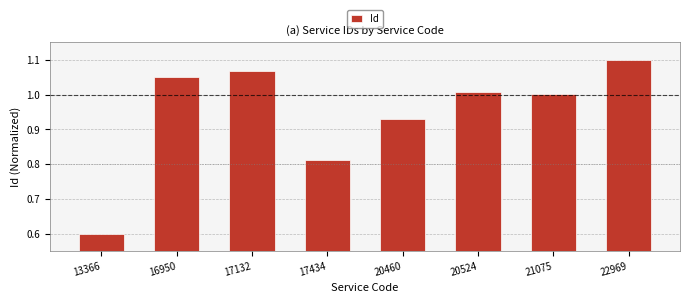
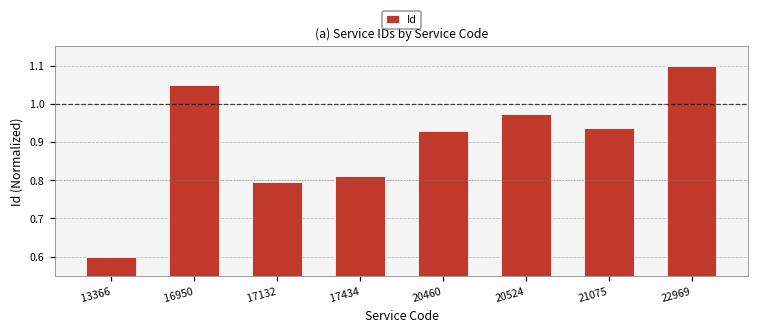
17132: 1.07 -> 0.80
20524: 1.01 -> 0.97
21075: 1.00 -> 0.94
